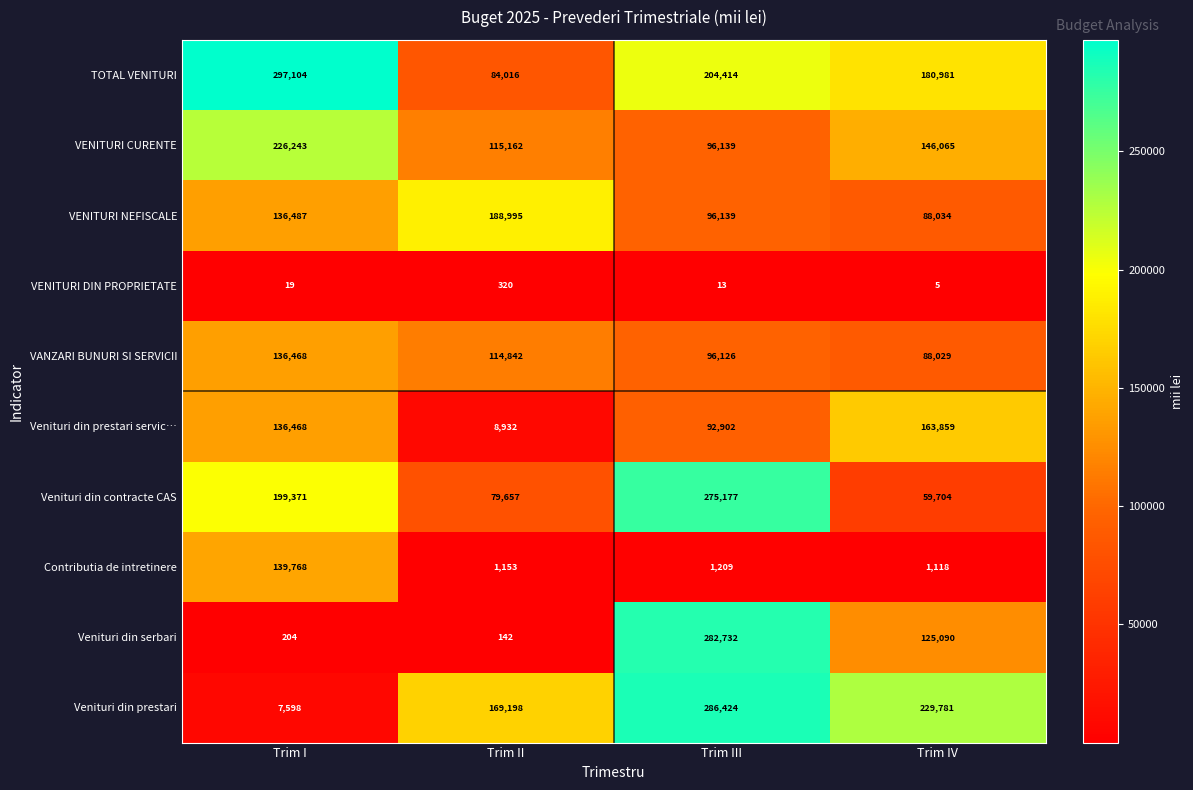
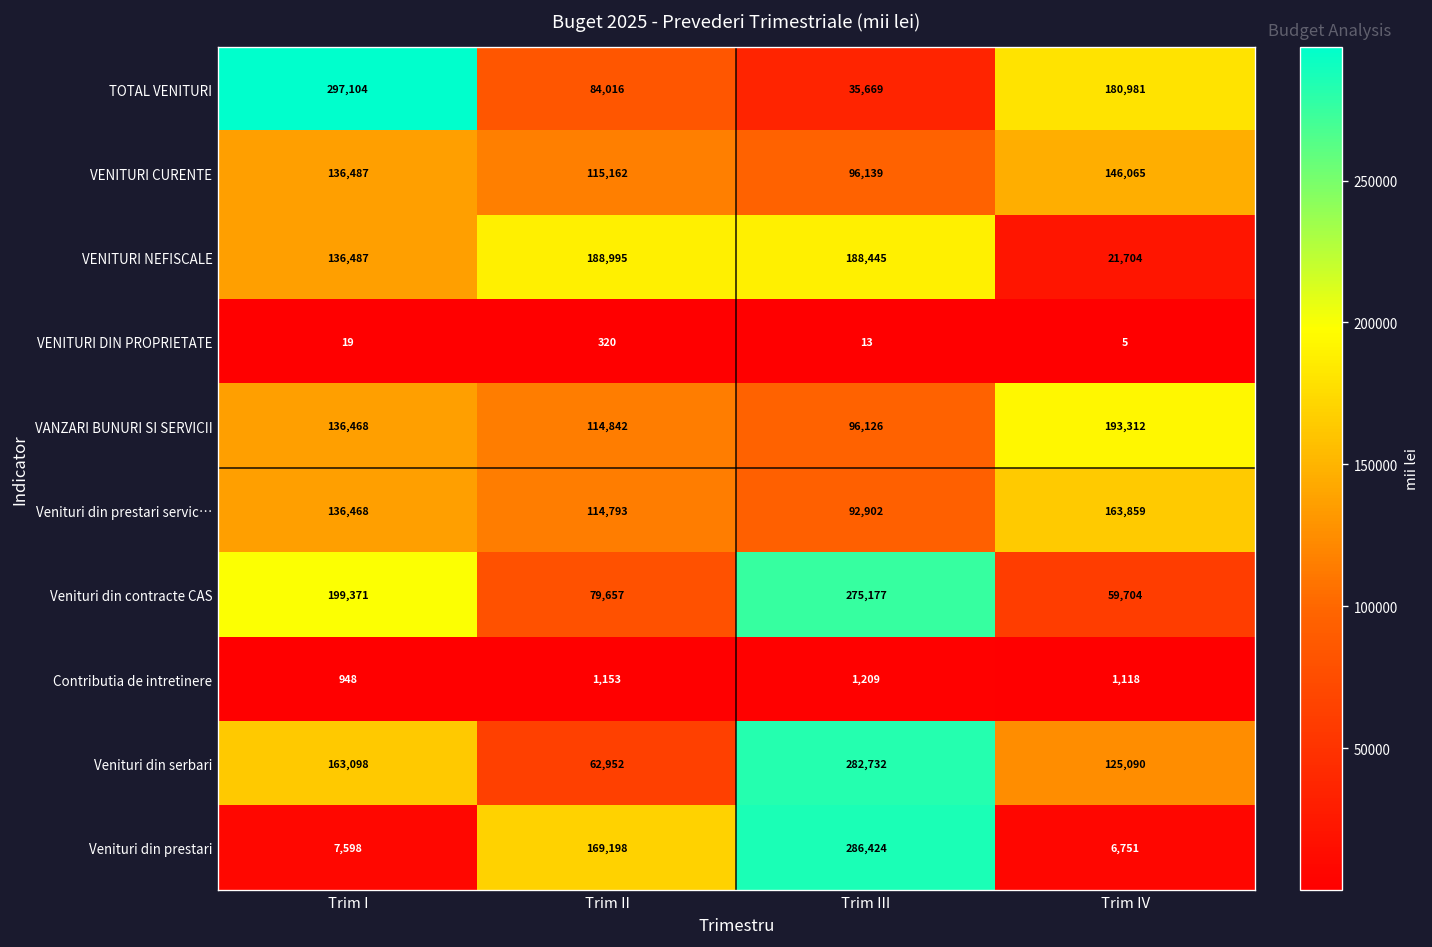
TOTAL VENITURI, Trim III: 204,414 -> 35,669
VENITURI CURENTE, Trim I: 226,243 -> 136,487
VENITURI NEFISCALE, Trim III: 96,139 -> 188,445
VENITURI NEFISCALE, Trim IV: 88,034 -> 21,704
VANZARI BUNURI SI SERVICII, Trim IV: 88,029 -> 193,312
Venituri din prestari servic…, Trim II: 8,932 -> 114,793
Contributia de intretinere, Trim I: 139,768 -> 948
Venituri din serbari, Trim I: 204 -> 163,098
Venituri din serbari, Trim II: 142 -> 62,952
Venituri din prestari, Trim IV: 229,781 -> 6,751
